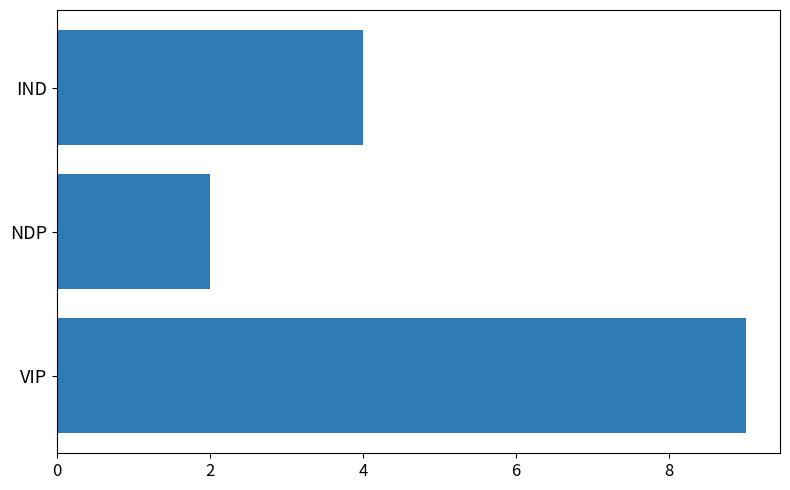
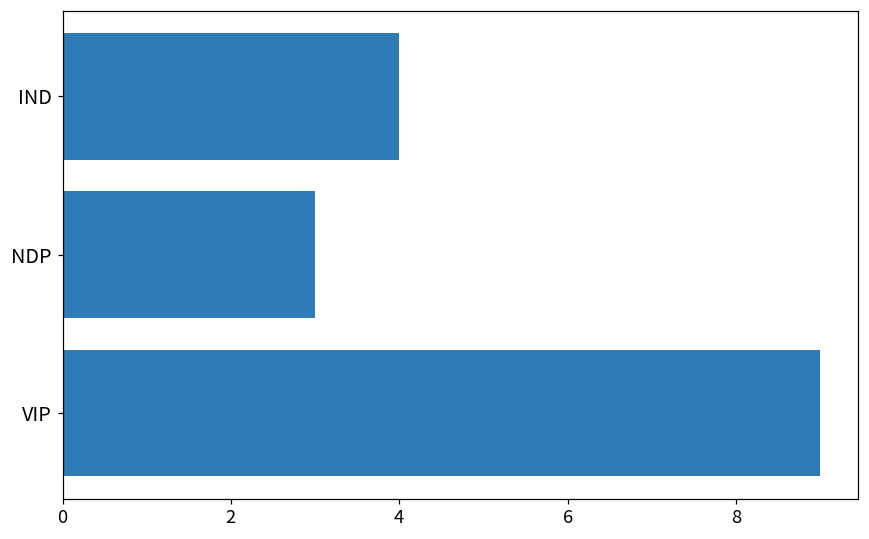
NDP: 2 -> 3
